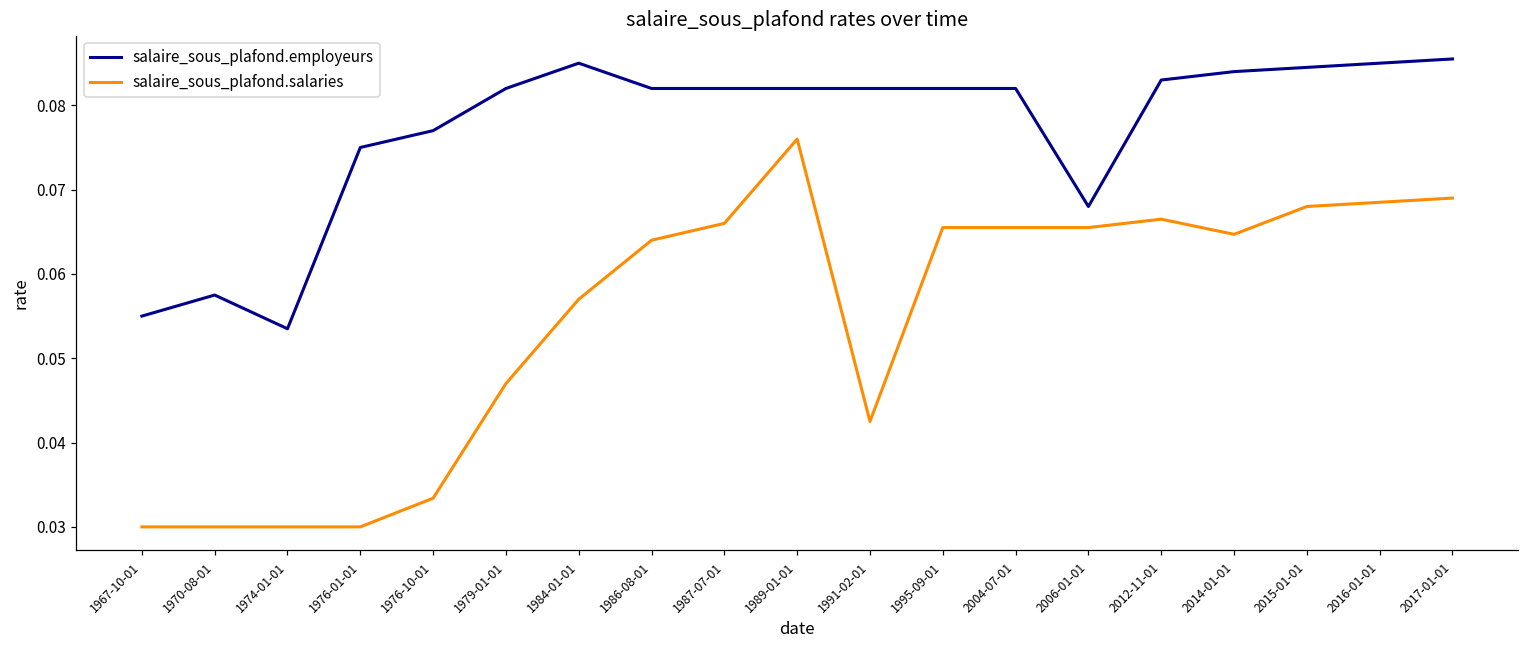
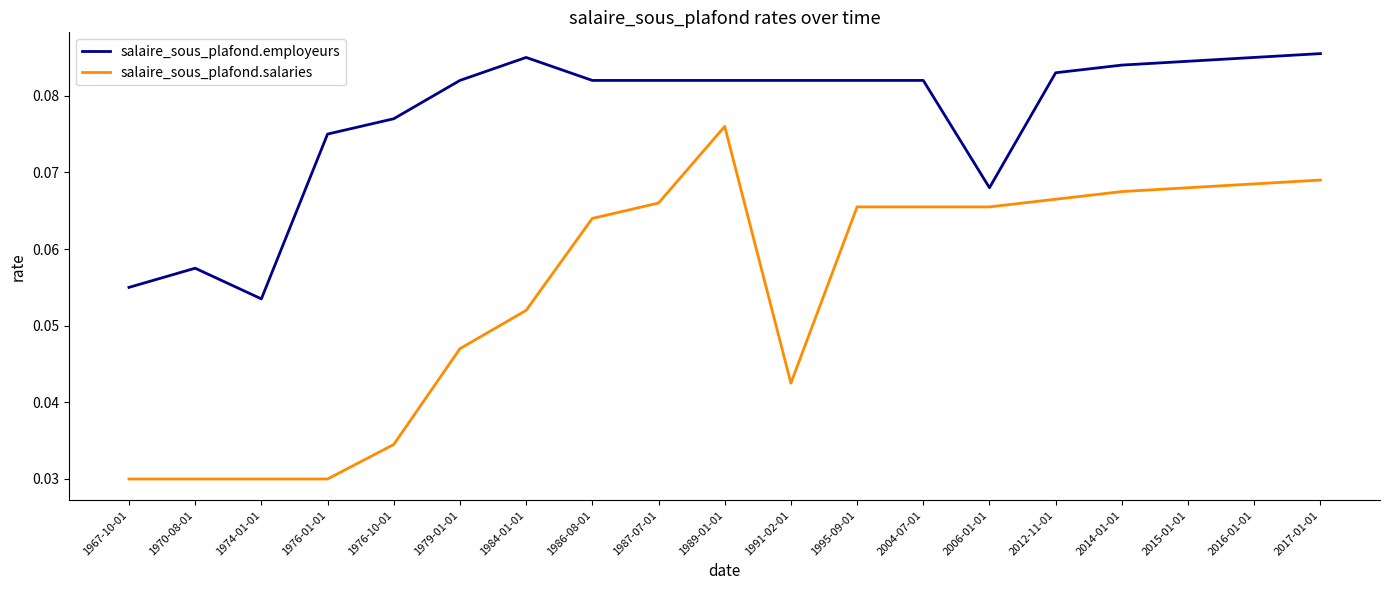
salaire_sous_plafond.salaries, 1976-10-01: 0.033 -> 0.035
salaire_sous_plafond.salaries, 1984-01-01: 0.057 -> 0.052
salaire_sous_plafond.salaries, 2014-01-01: 0.065 -> 0.068
